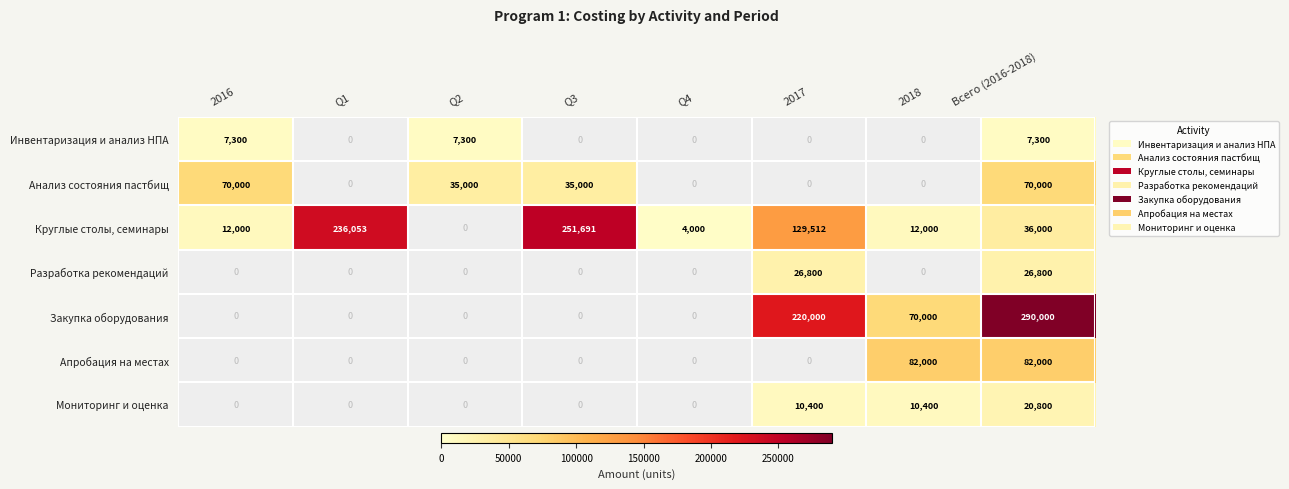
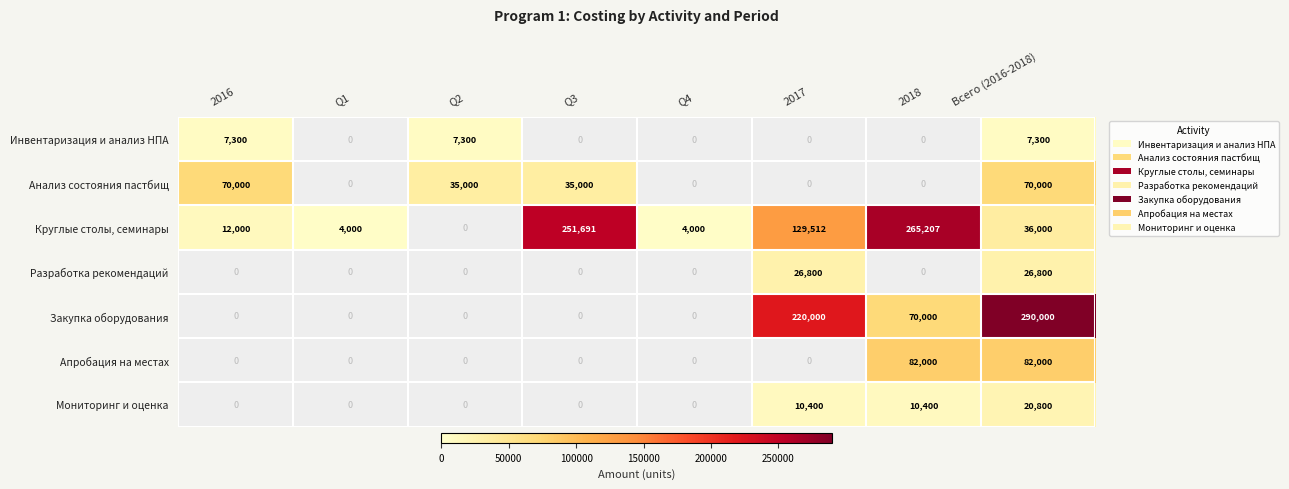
Круглые столы, семинары, Q1: 236,053 -> 4,000
Круглые столы, семинары, 2018: 12,000 -> 265,207
